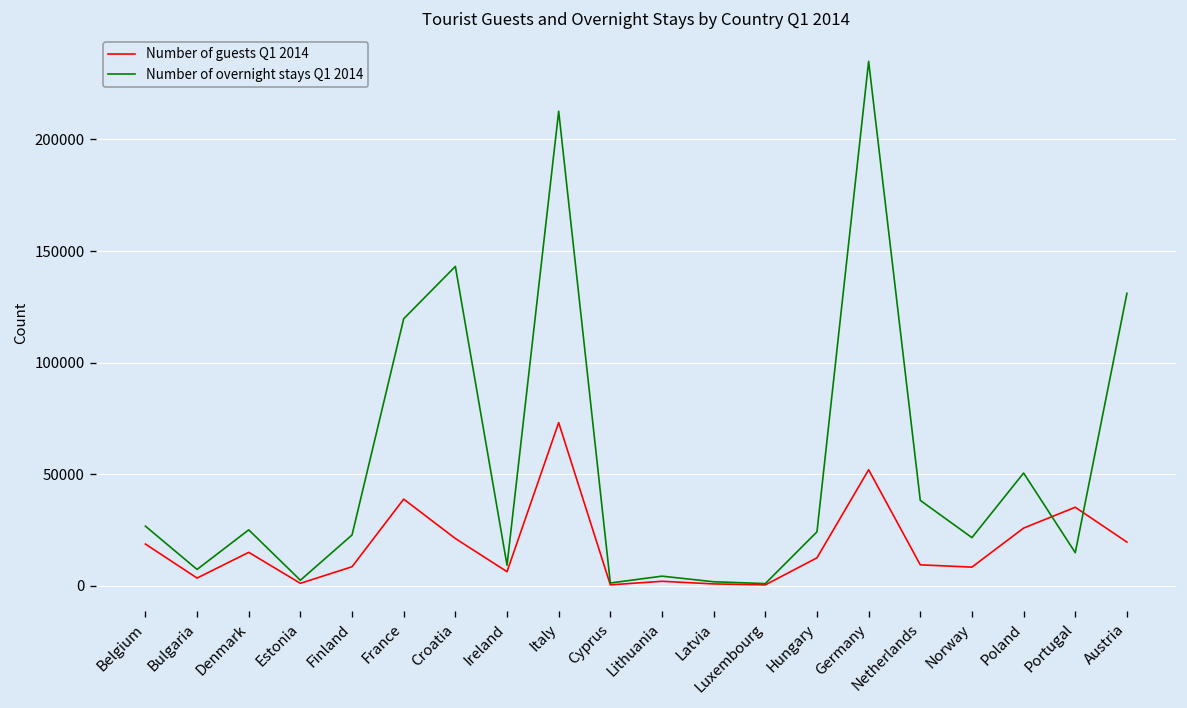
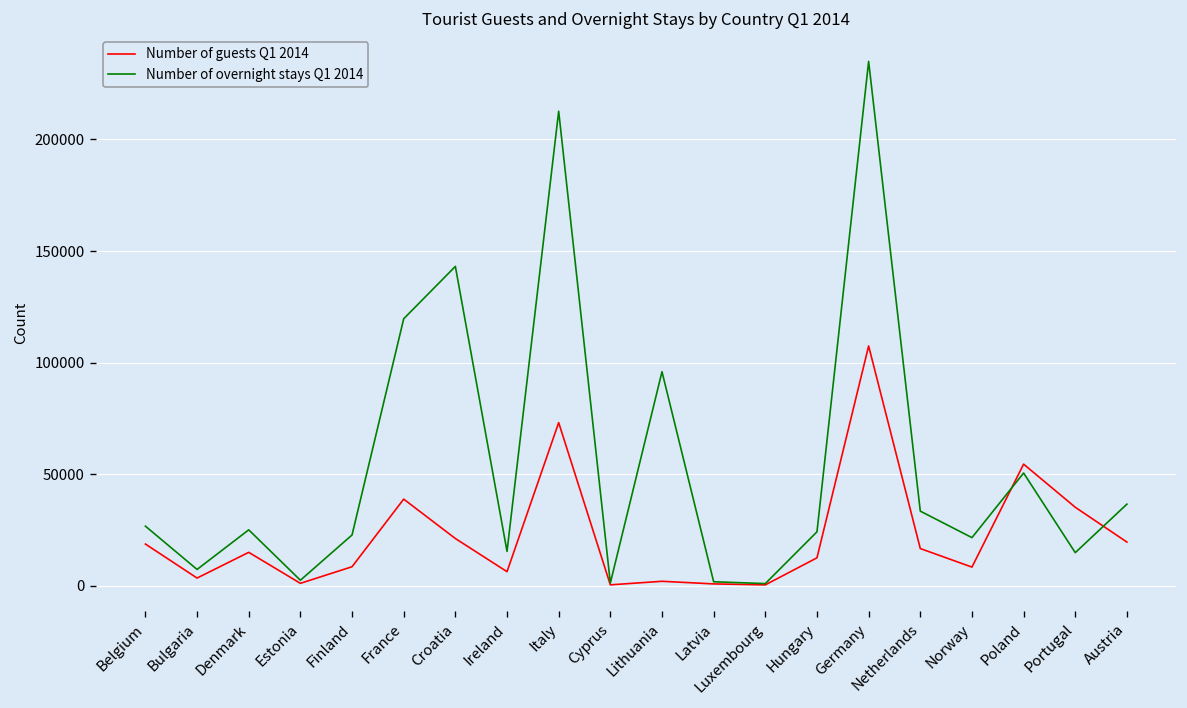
Number of overnight stays Q1 2014, Ireland: 9000 -> 15000
Number of overnight stays Q1 2014, Lithuania: 4000 -> 96000
Number of guests Q1 2014, Germany: 52000 -> 107000
Number of guests Q1 2014, Netherlands: 9000 -> 17000
Number of overnight stays Q1 2014, Netherlands: 38000 -> 34000
Number of guests Q1 2014, Poland: 26000 -> 55000
Number of overnight stays Q1 2014, Austria: 131000 -> 37000
